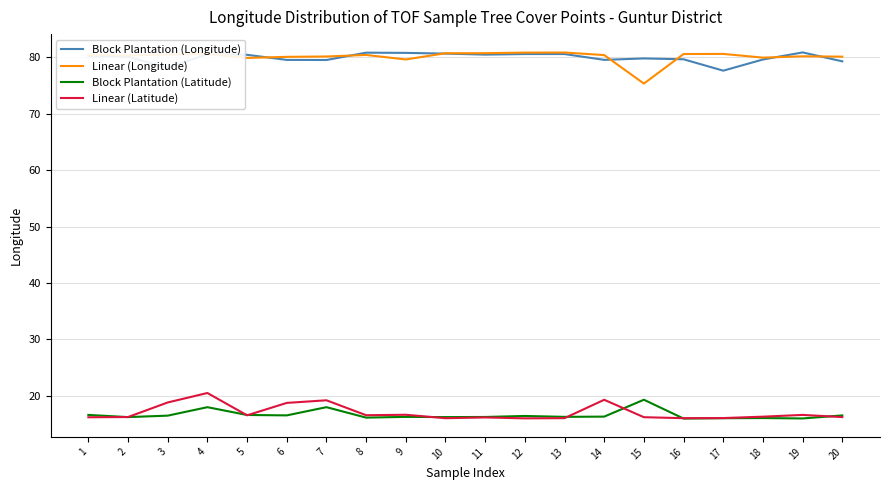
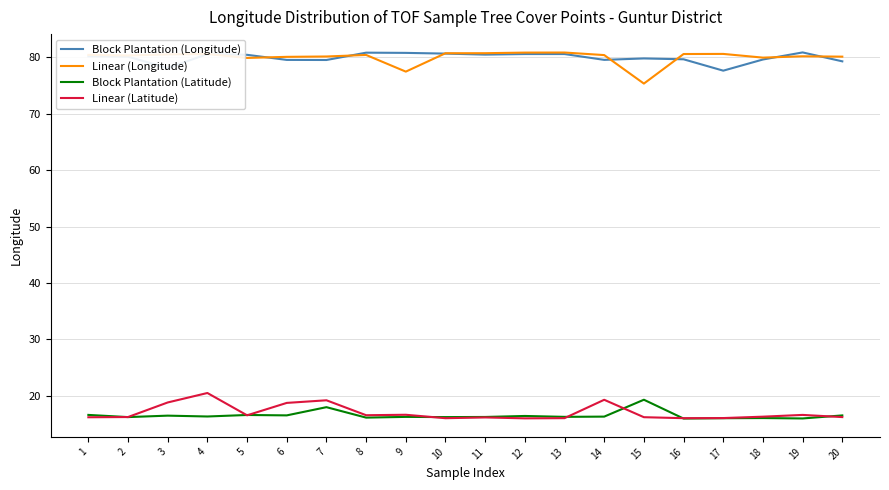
Block Plantation (Latitude), 4: 18 -> 16
Linear (Longitude), 9: 80 -> 77
